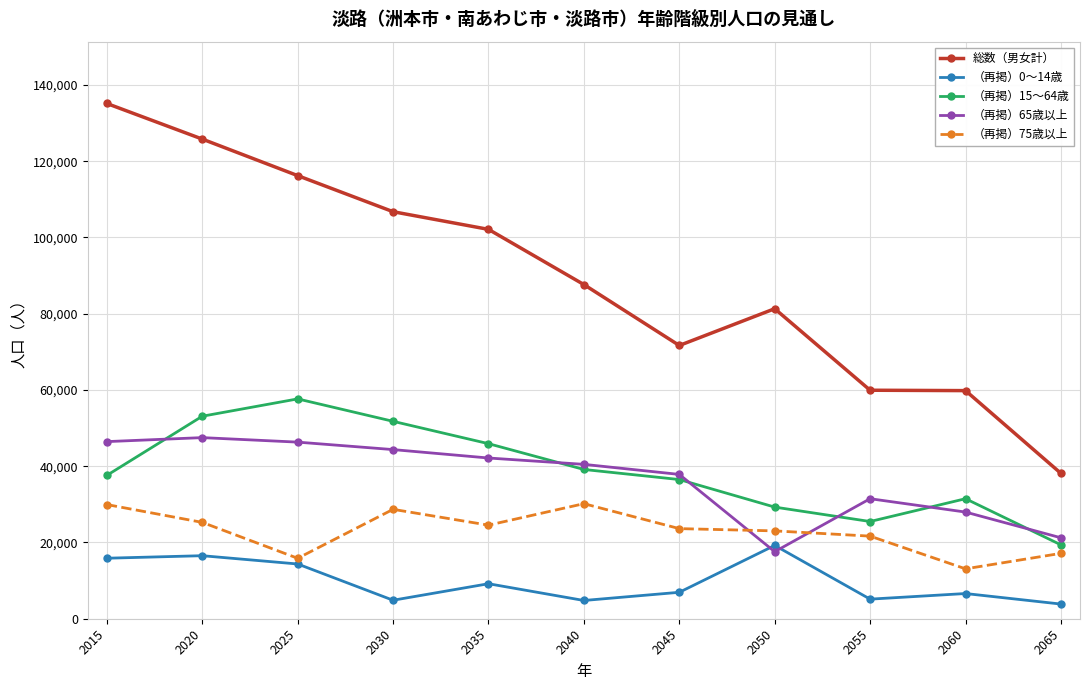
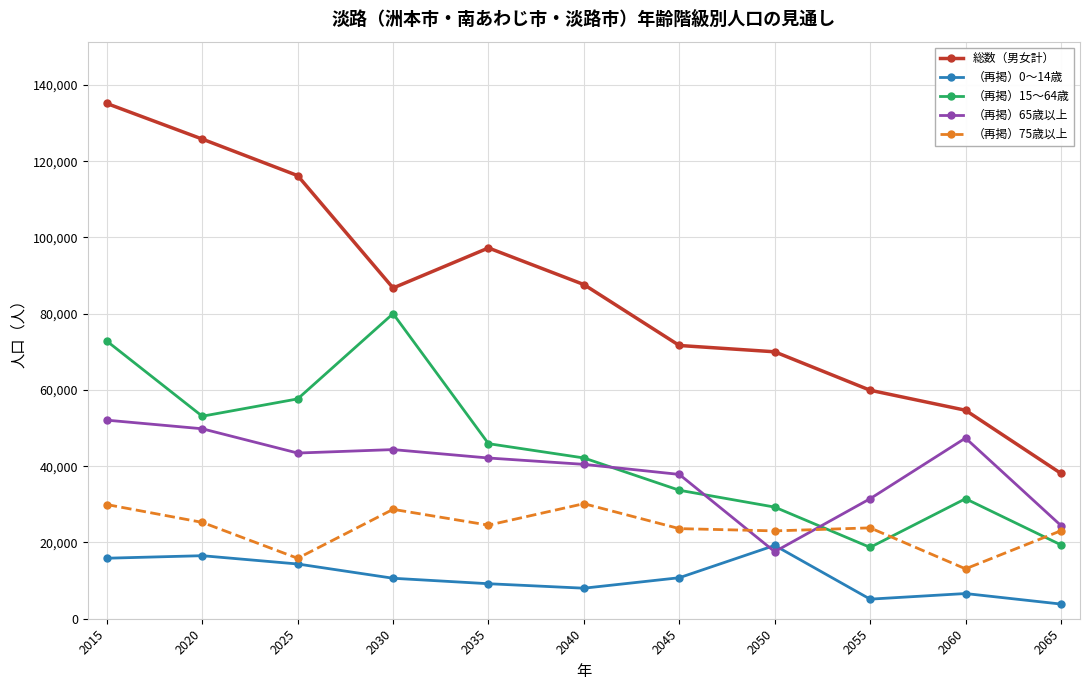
（再掲）15～64歳, 2015: 38,000 -> 73,000
（再掲）65歳以上, 2015: 46,000 -> 52,000
（再掲）65歳以上, 2020: 48,000 -> 50,000
（再掲）65歳以上, 2025: 46,000 -> 43,000
総数（男女計）, 2030: 107,000 -> 87,000
（再掲）0～14歳, 2030: 5,000 -> 11,000
（再掲）15～64歳, 2030: 52,000 -> 80,000
総数（男女計）, 2035: 102,000 -> 97,000
（再掲）0～14歳, 2040: 5,000 -> 8,000
（再掲）15～64歳, 2040: 39,000 -> 42,000
（再掲）0～14歳, 2045: 7,000 -> 11,000
（再掲）15～64歳, 2045: 37,000 -> 34,000
総数（男女計）, 2050: 81,000 -> 70,000
（再掲）15～64歳, 2055: 25,000 -> 19,000
（再掲）75歳以上, 2055: 22,000 -> 24,000
総数（男女計）, 2060: 60,000 -> 55,000
（再掲）65歳以上, 2060: 28,000 -> 47,000
（再掲）65歳以上, 2065: 21,000 -> 24,000
（再掲）75歳以上, 2065: 17,000 -> 23,000
